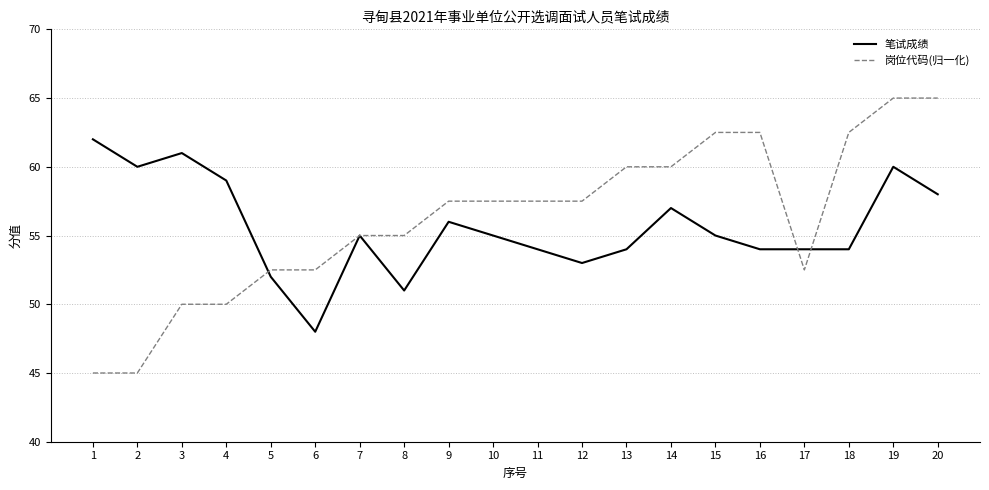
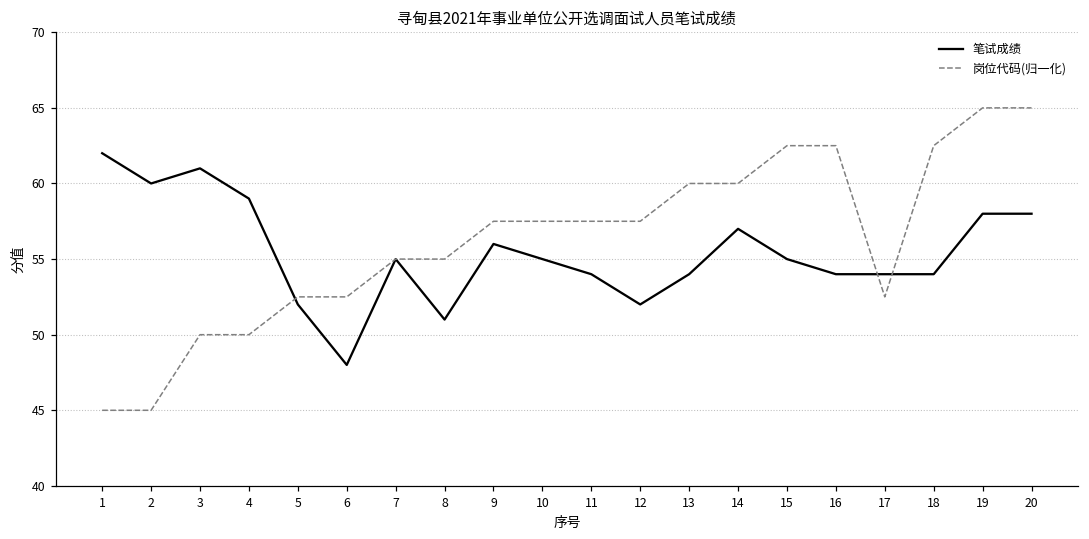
笔试成绩, 12: 53 -> 52
笔试成绩, 19: 60 -> 58
